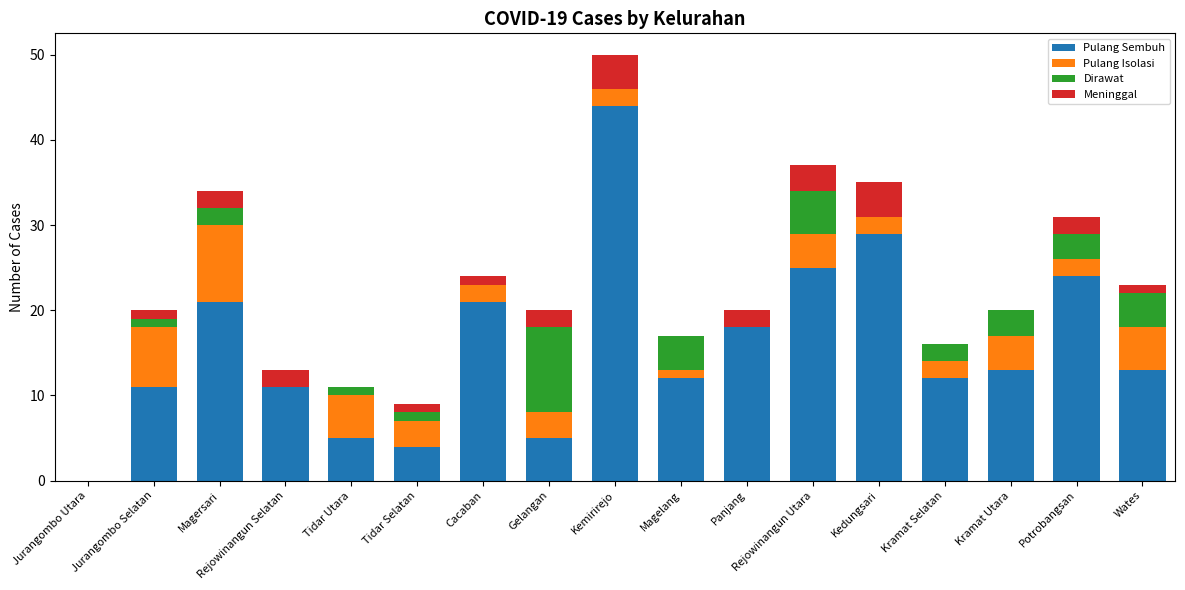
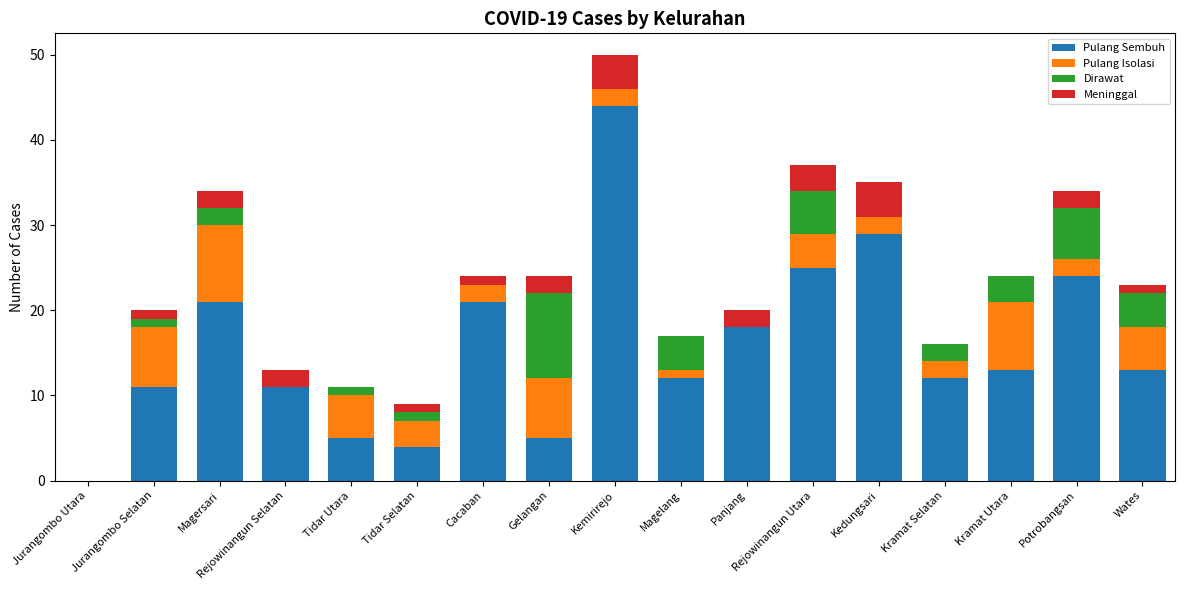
Pulang Isolasi, Gelangan: 3 -> 7
Pulang Isolasi, Kramat Utara: 4 -> 8
Dirawat, Potrobangsan: 3 -> 6
